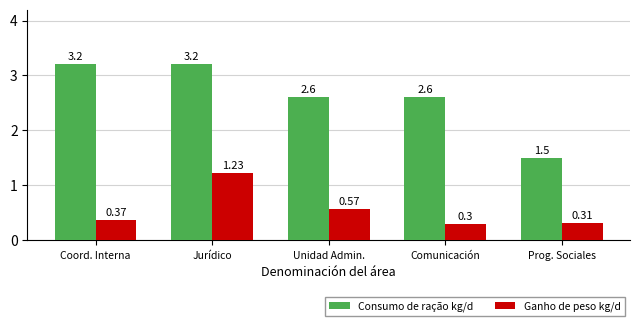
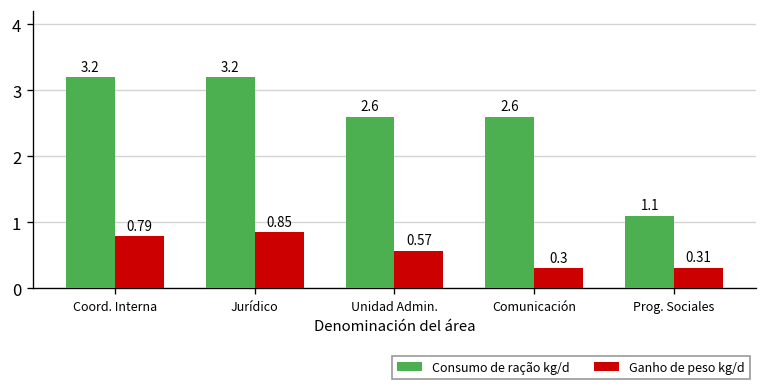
Ganho de peso kg/d, Coord. Interna: 0.37 -> 0.79
Ganho de peso kg/d, Jurídico: 1.23 -> 0.85
Consumo de ração kg/d, Prog. Sociales: 1.5 -> 1.1
